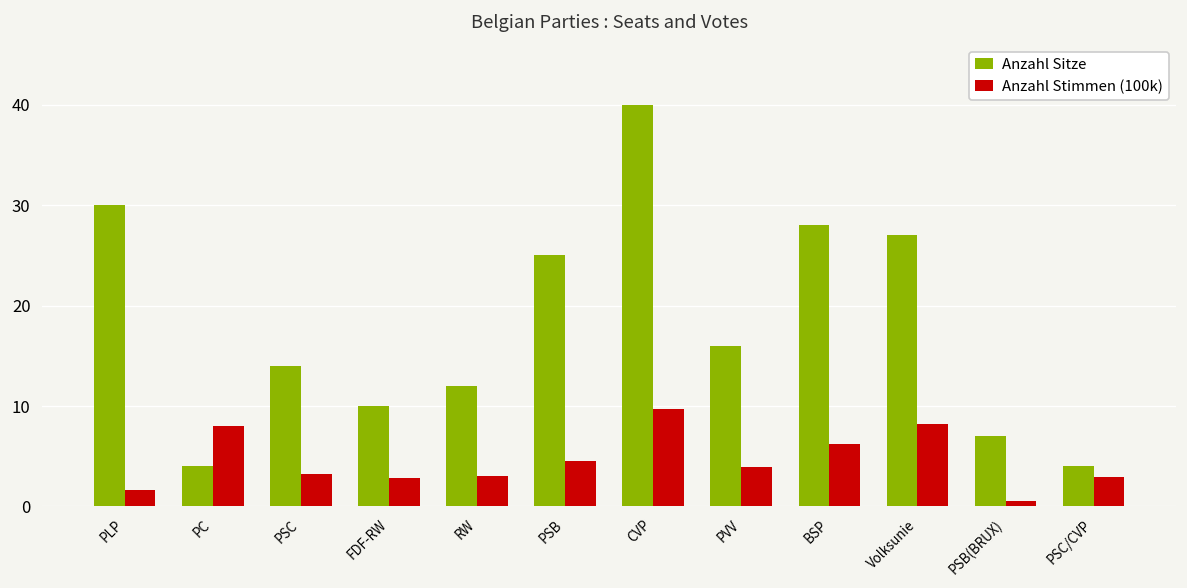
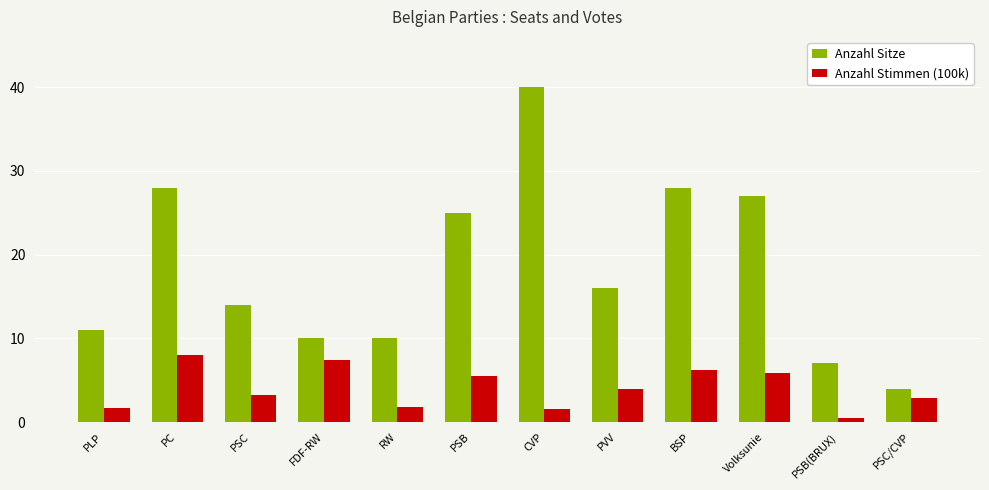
Anzahl Sitze, PLP: 30 -> 11
Anzahl Sitze, PC: 4 -> 28
Anzahl Stimmen (100k), FDF-RW: 3 -> 7
Anzahl Sitze, RW: 12 -> 10
Anzahl Stimmen (100k), RW: 3 -> 2
Anzahl Stimmen (100k), PSB: 4 -> 5
Anzahl Stimmen (100k), CVP: 10 -> 2
Anzahl Stimmen (100k), Volksunie: 8 -> 6
